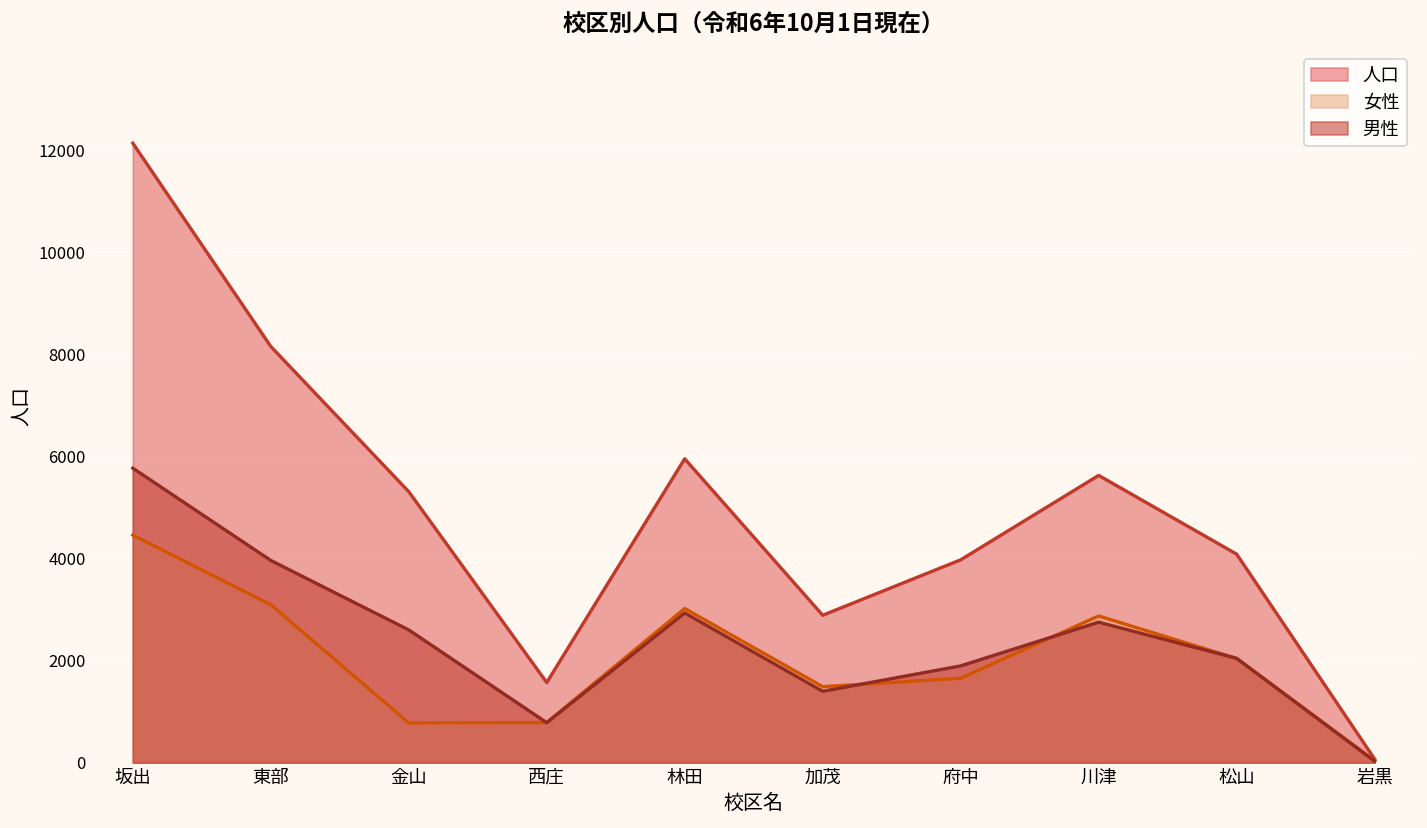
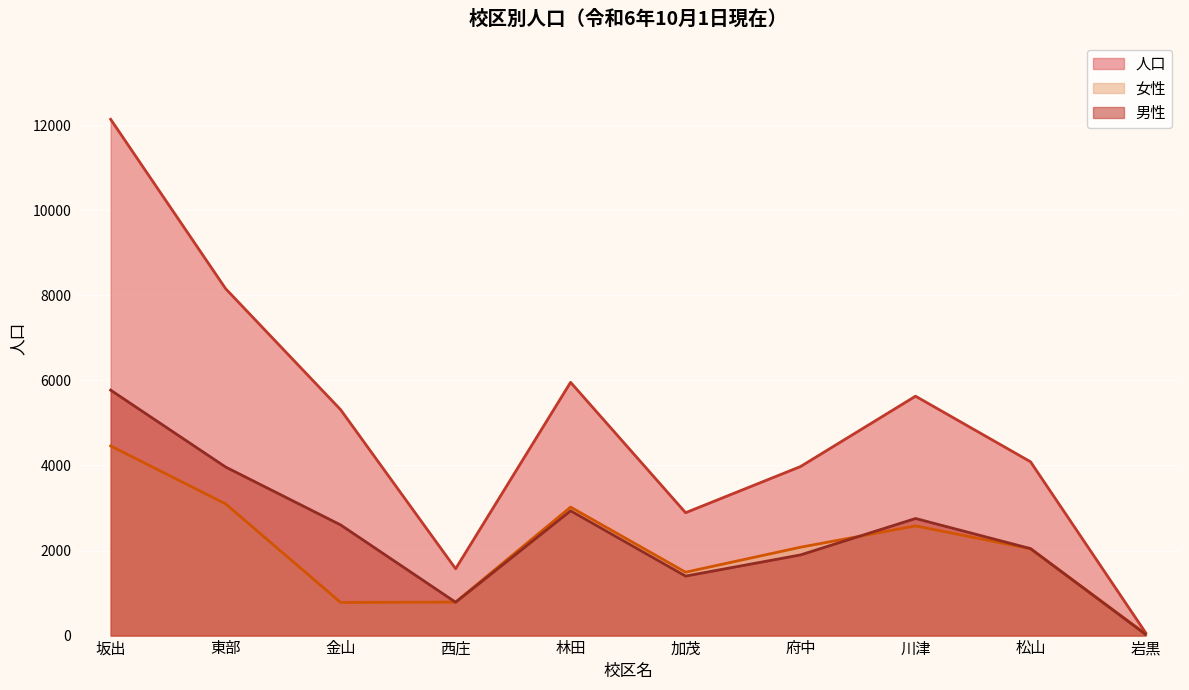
女性, 府中: 1700 -> 2100
女性, 川津: 2900 -> 2600
